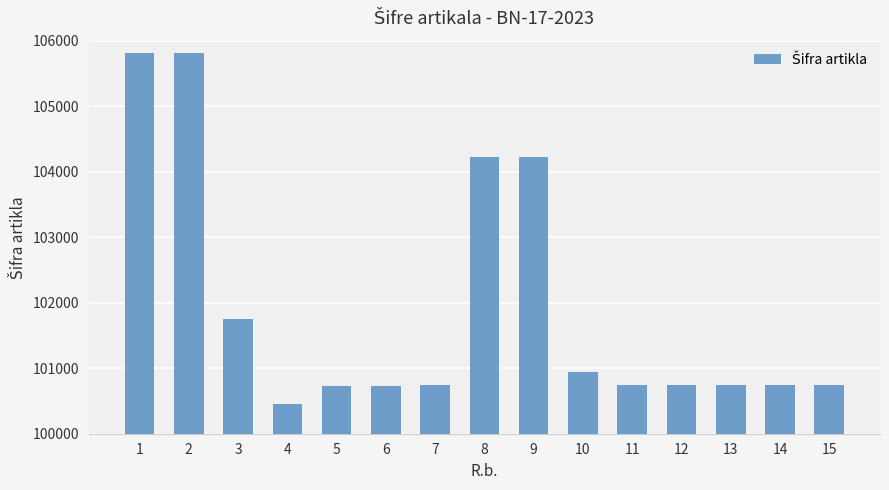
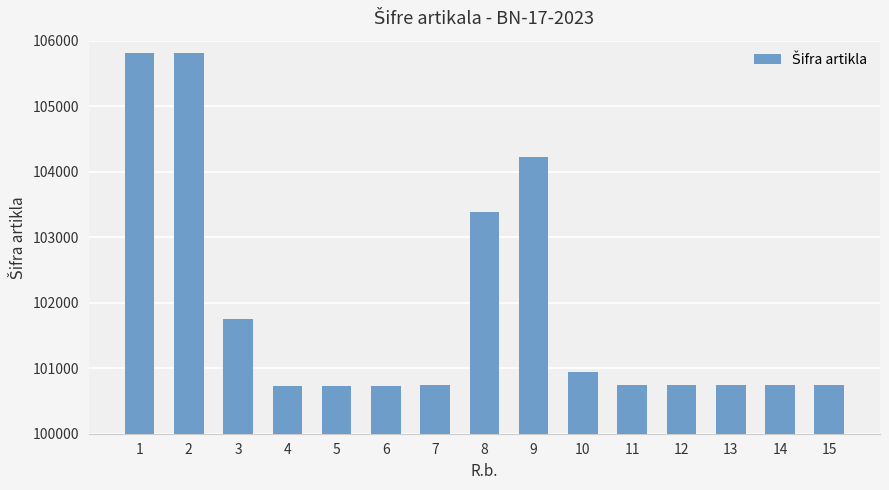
4: 100500 -> 100700
8: 104200 -> 103400
